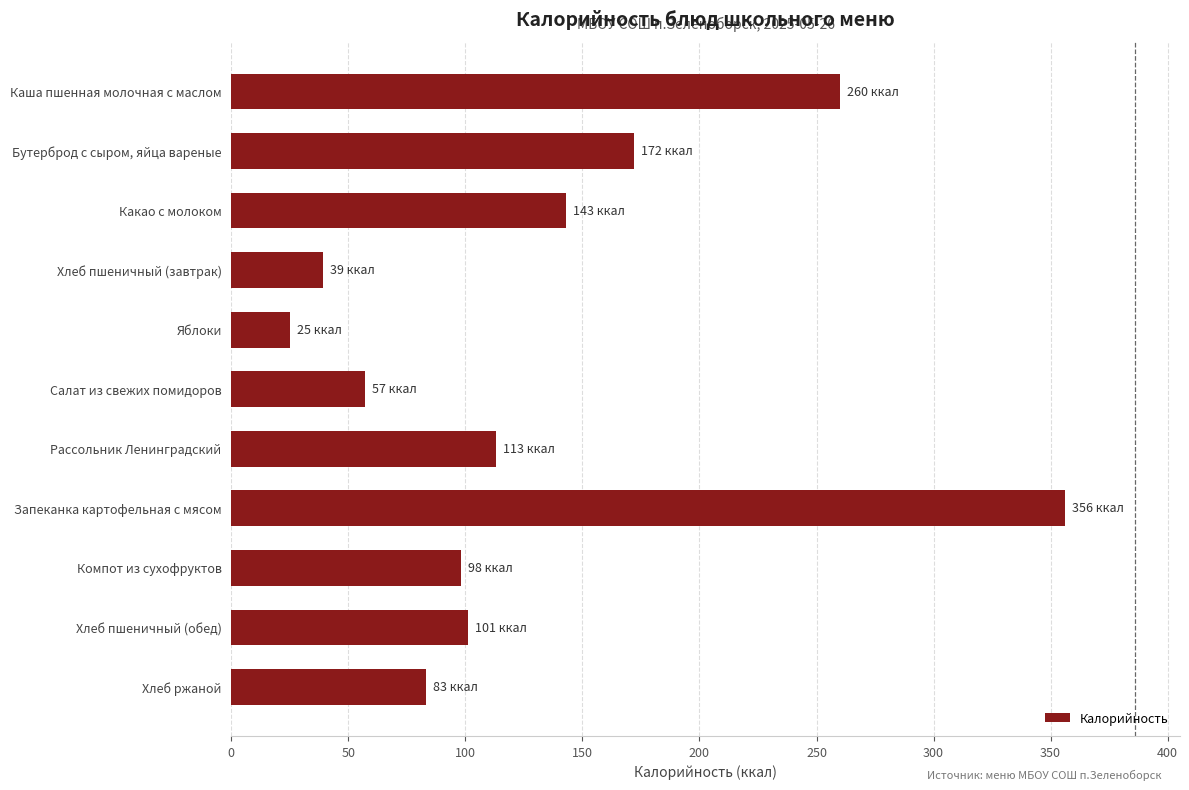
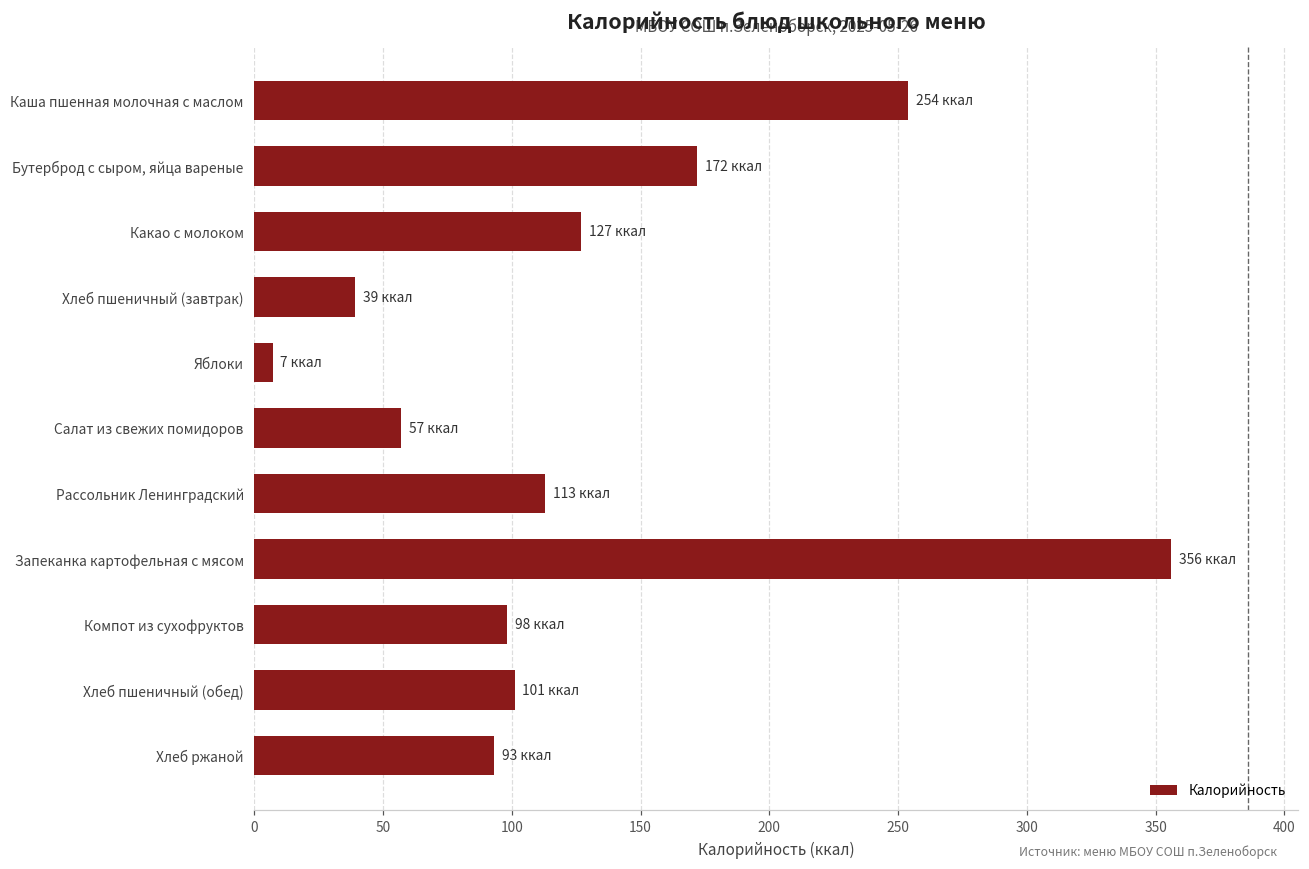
Каша пшенная молочная с маслом: 260 -> 254
Какао с молоком: 143 -> 127
Яблоки: 25 -> 7
Хлеб ржаной: 83 -> 93
